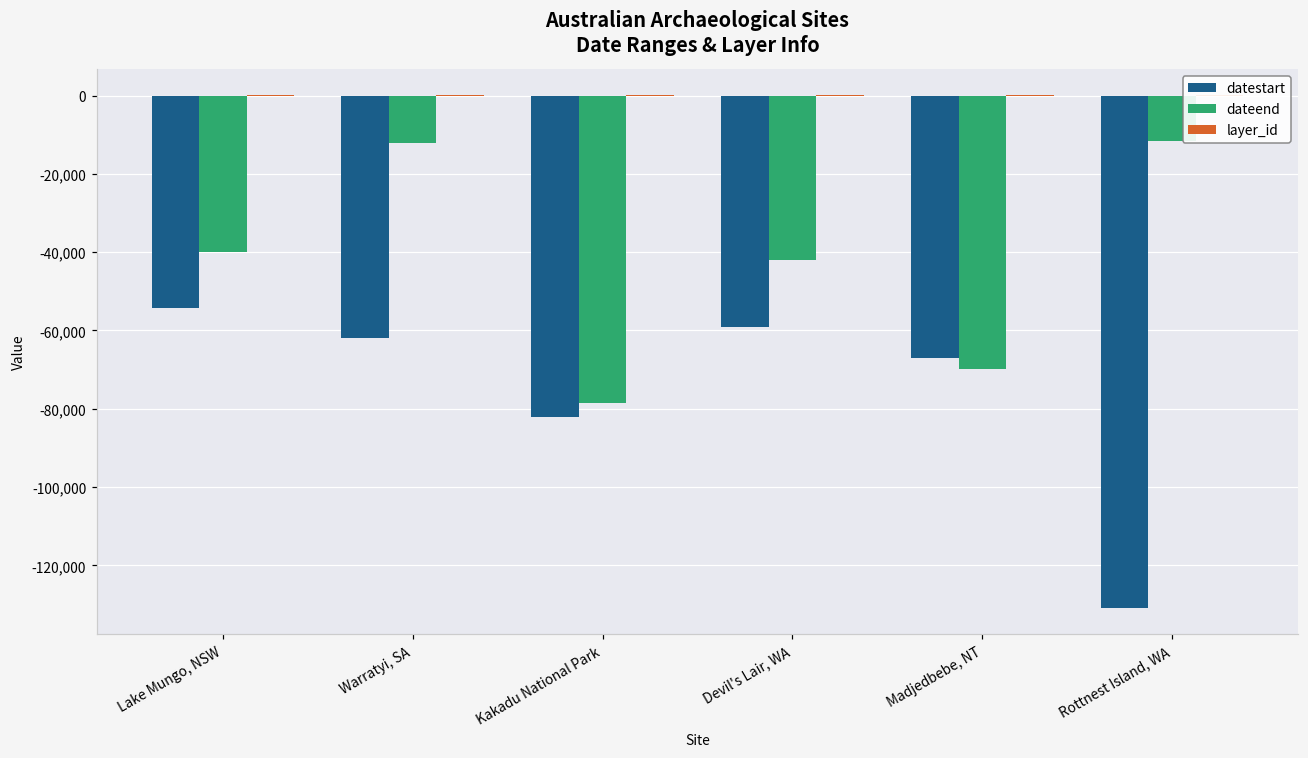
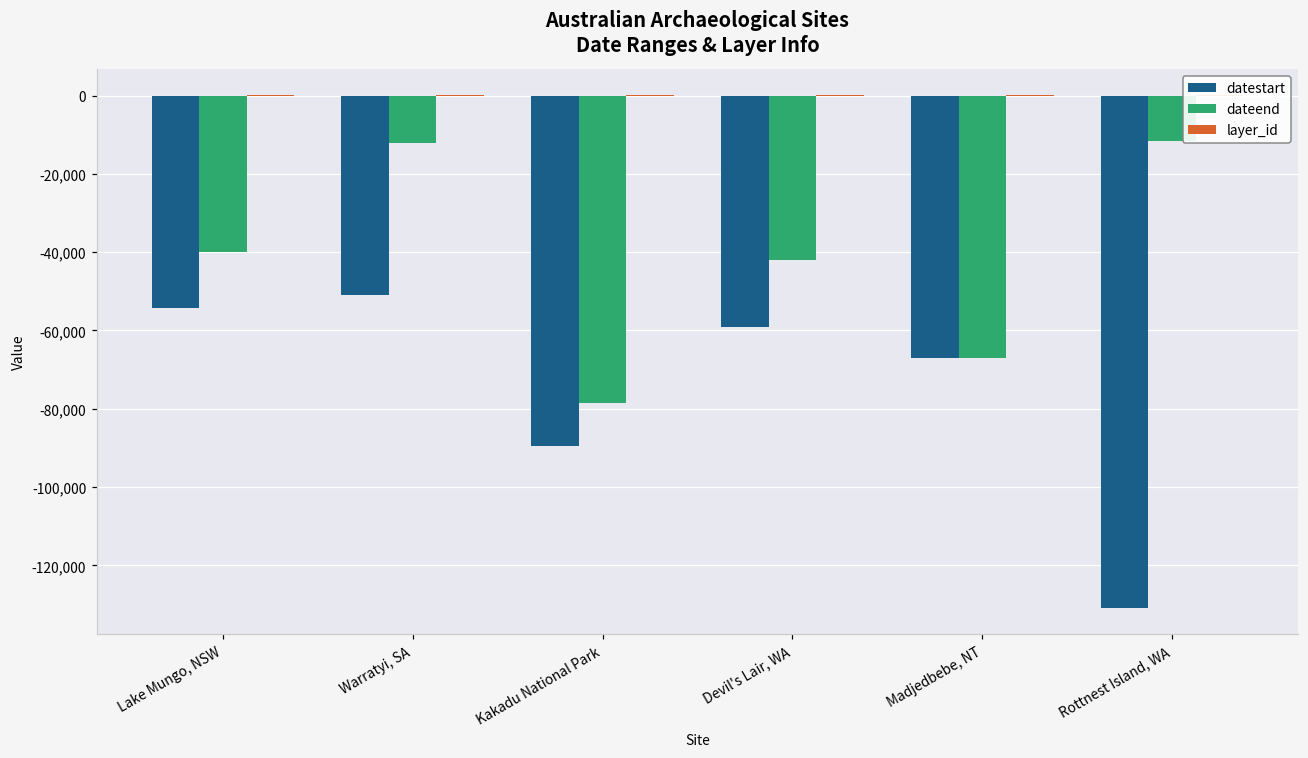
datestart, Warratyi, SA: -62,000 -> -51,000
datestart, Kakadu National Park: -82,000 -> -89,000
dateend, Madjedbebe, NT: -70,000 -> -67,000
